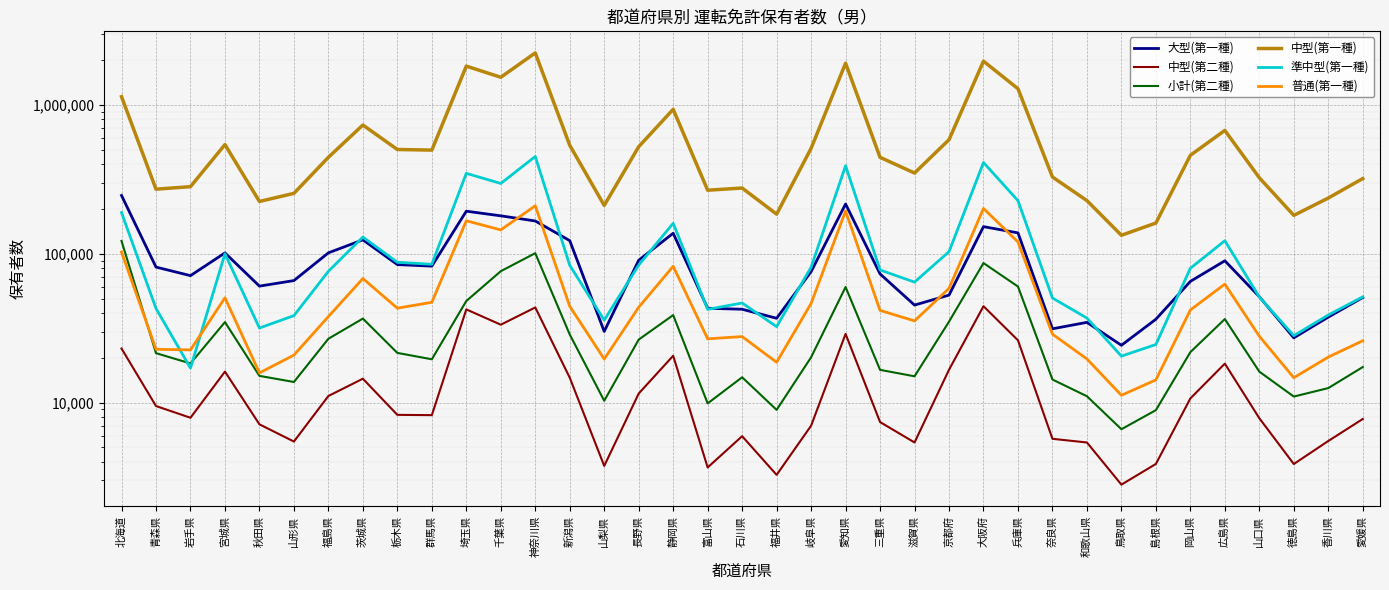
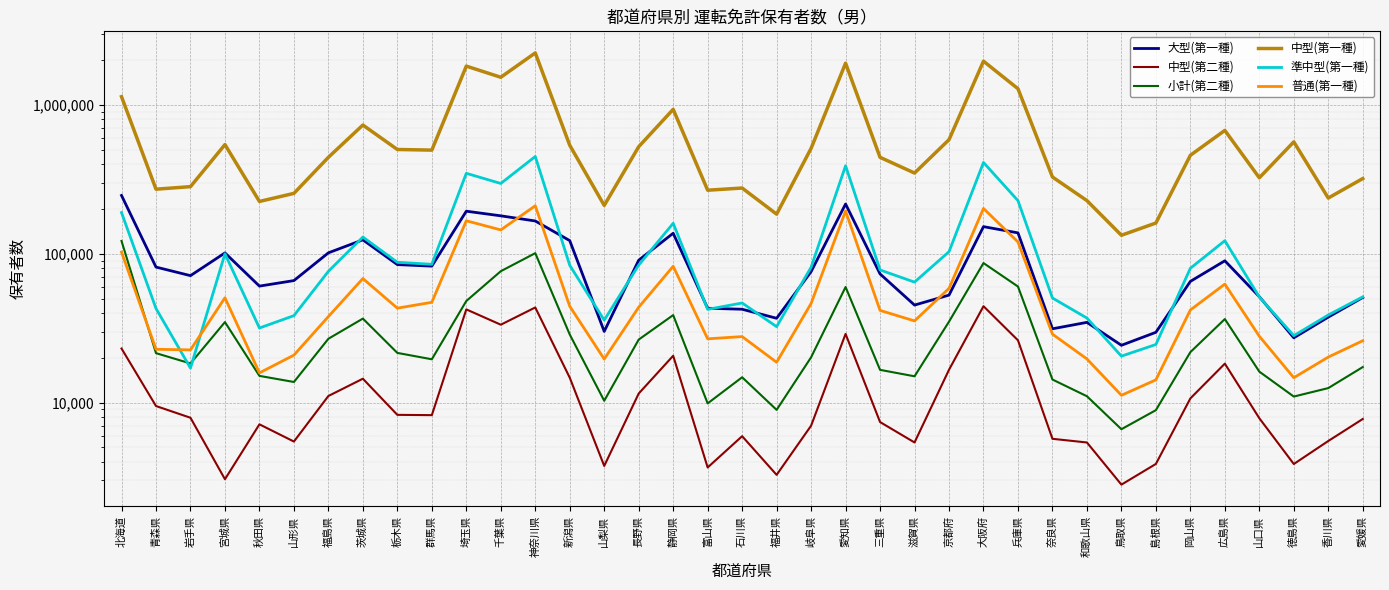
中型(第二種), 宮城県: 16,000 -> 3,100
大型(第一種), 島根県: 36,000 -> 30,000
中型(第一種), 徳島県: 180,000 -> 560,000
